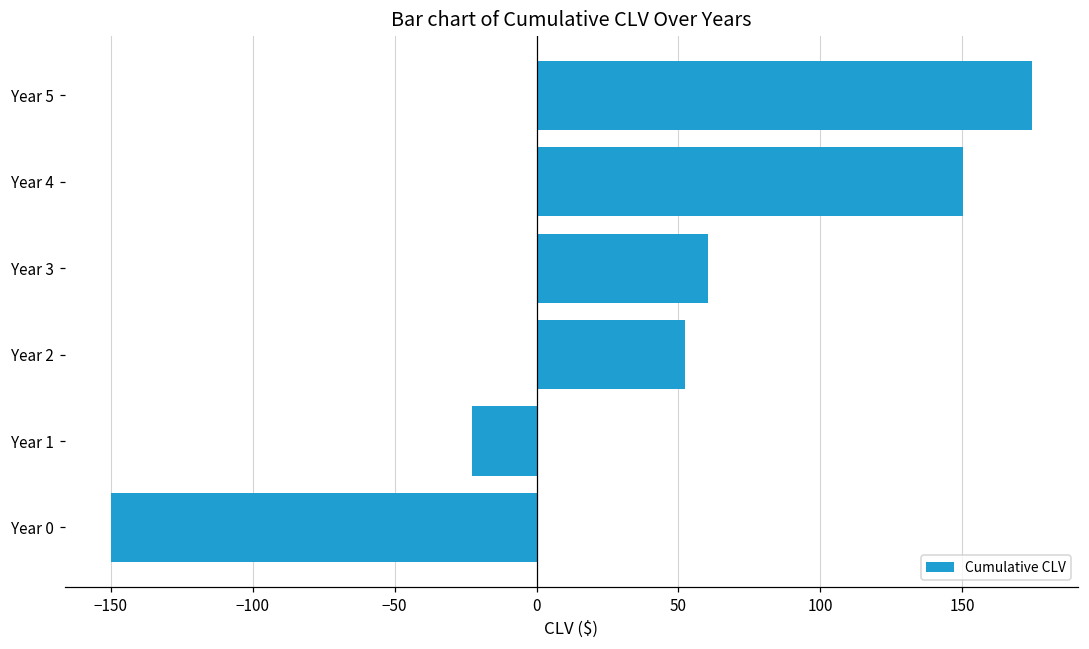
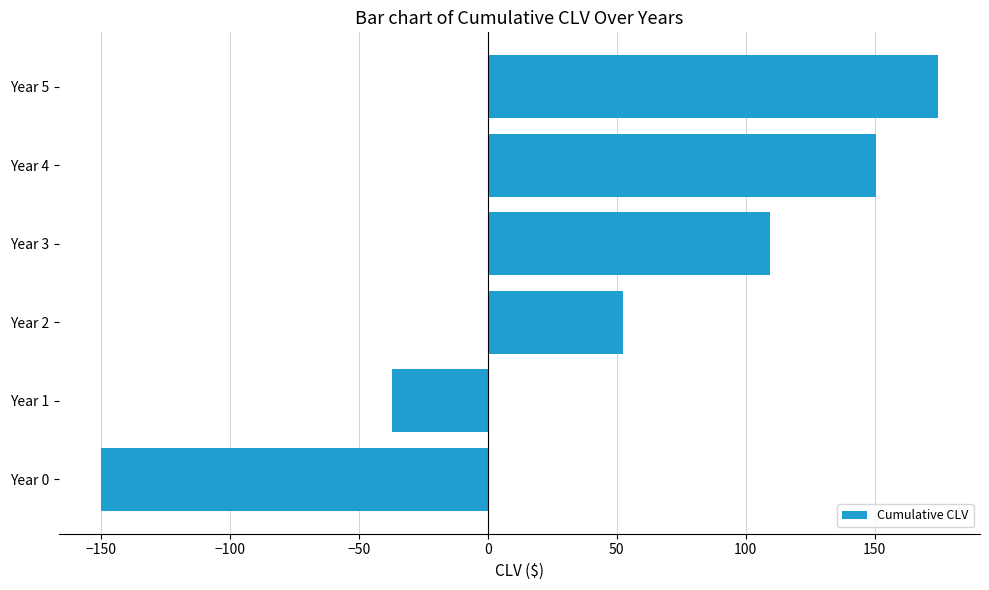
Year 3: 61 -> 109
Year 1: -23 -> -37
